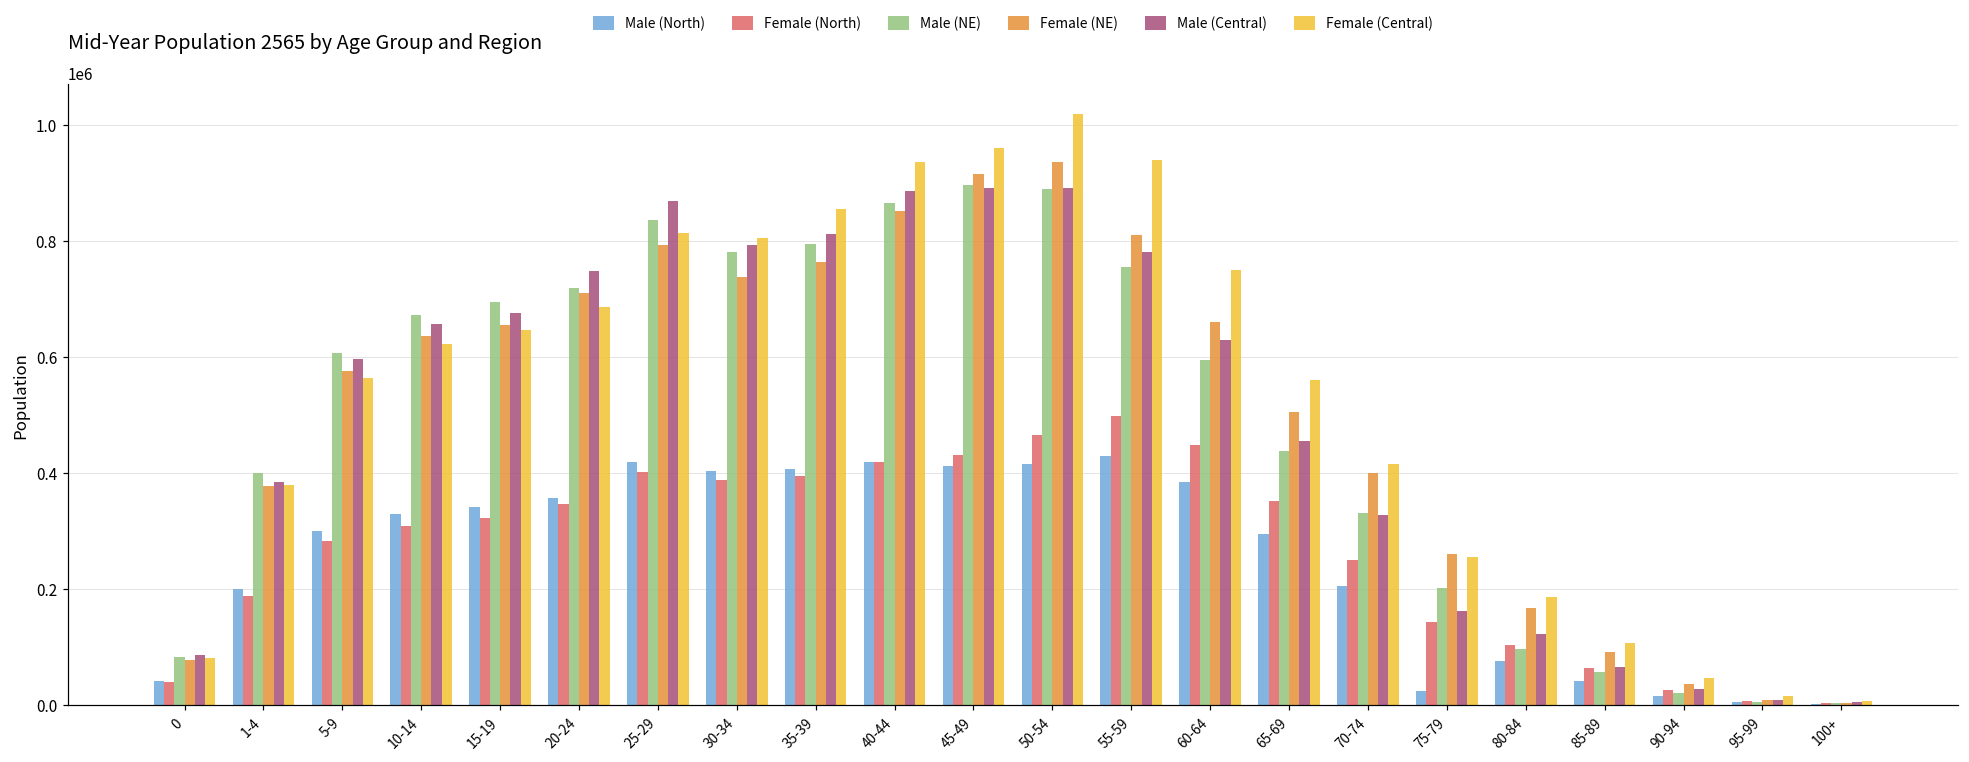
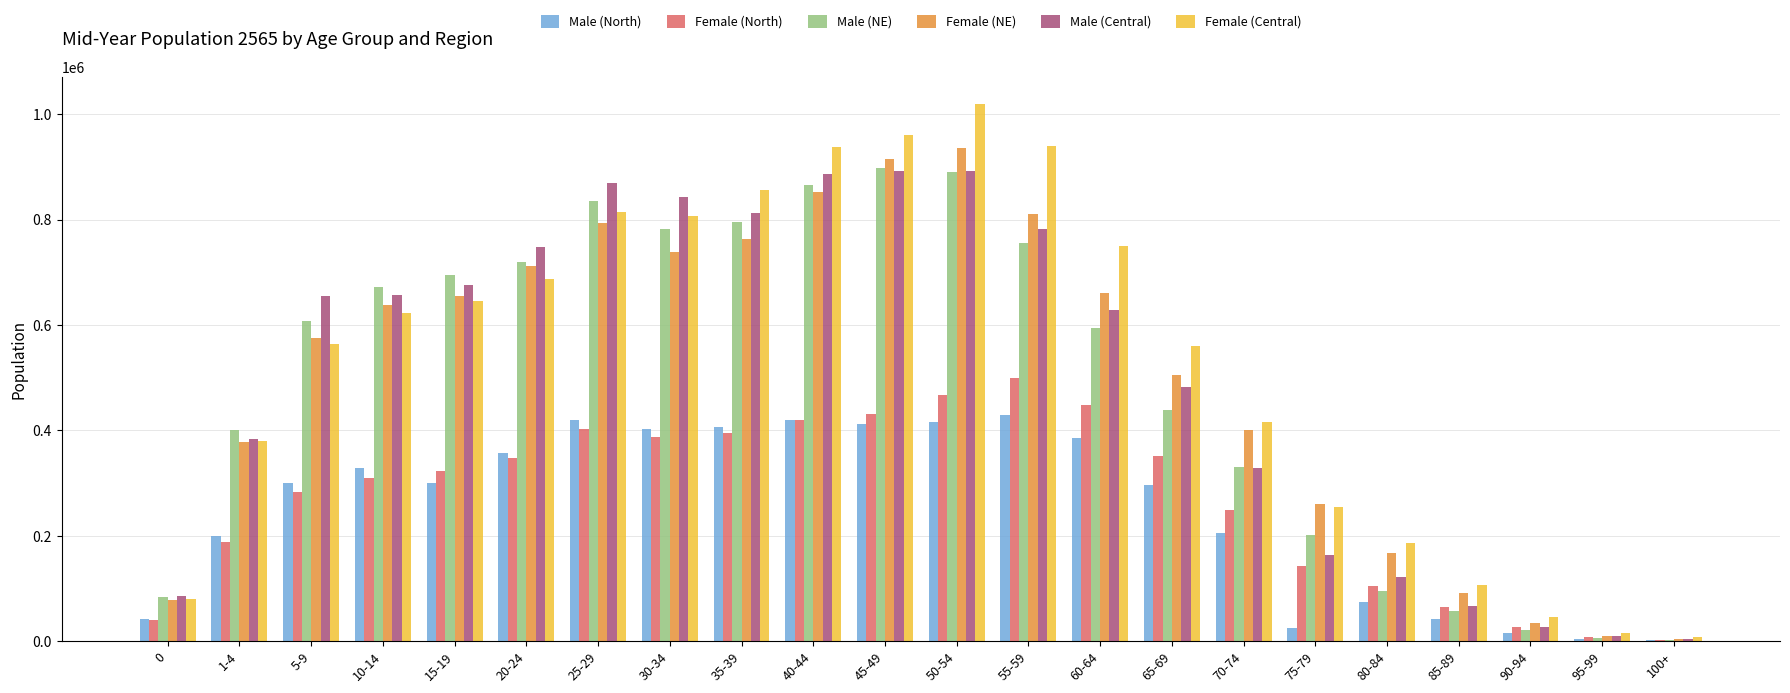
Male (Central), 5-9: 600000 -> 650000
Male (North), 15-19: 340000 -> 300000
Male (Central), 30-34: 790000 -> 840000
Male (Central), 65-69: 460000 -> 480000
